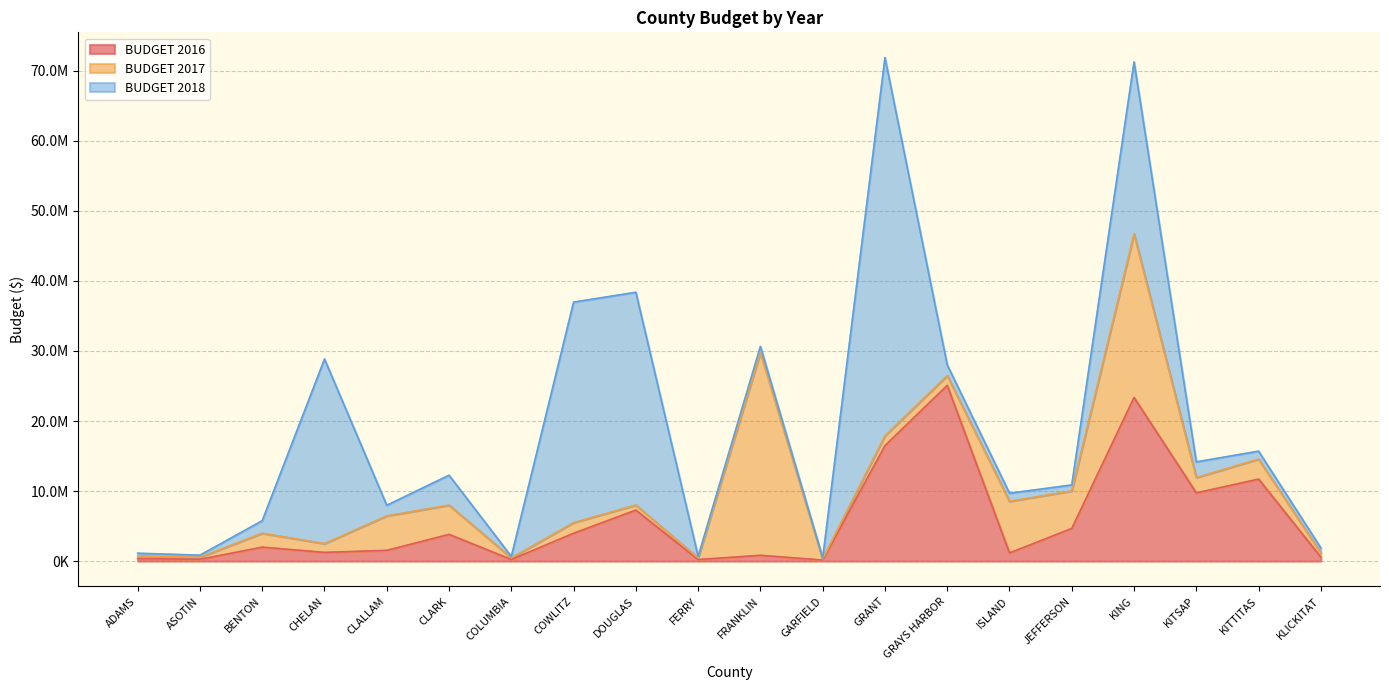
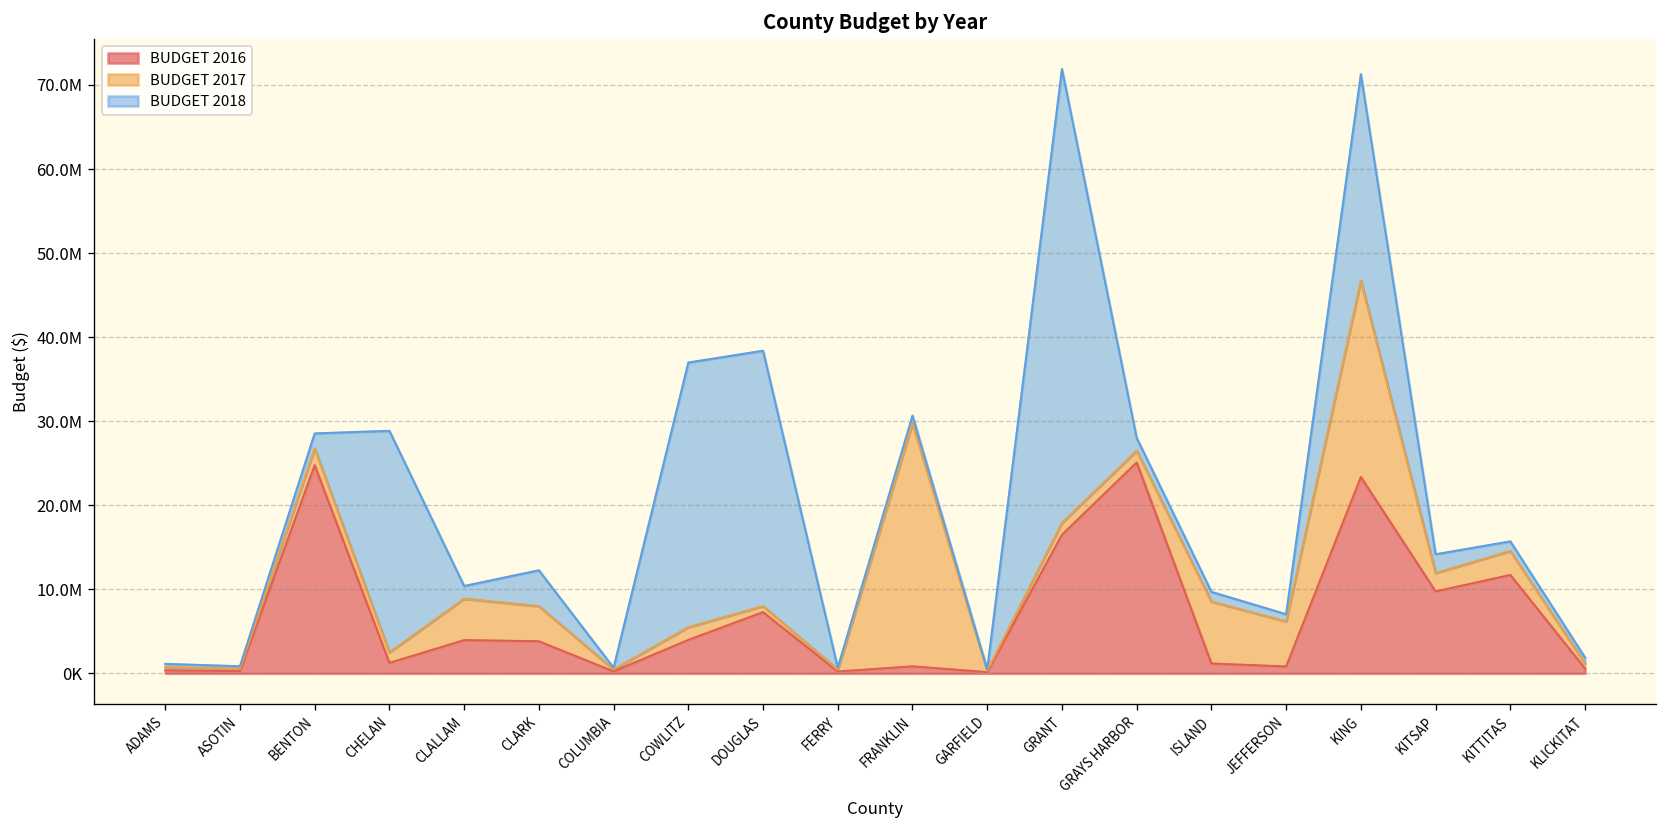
BUDGET 2016, BENTON: 2000000 -> 25000000
BUDGET 2016, CLALLAM: 2000000 -> 4000000
BUDGET 2016, JEFFERSON: 5000000 -> 1000000
